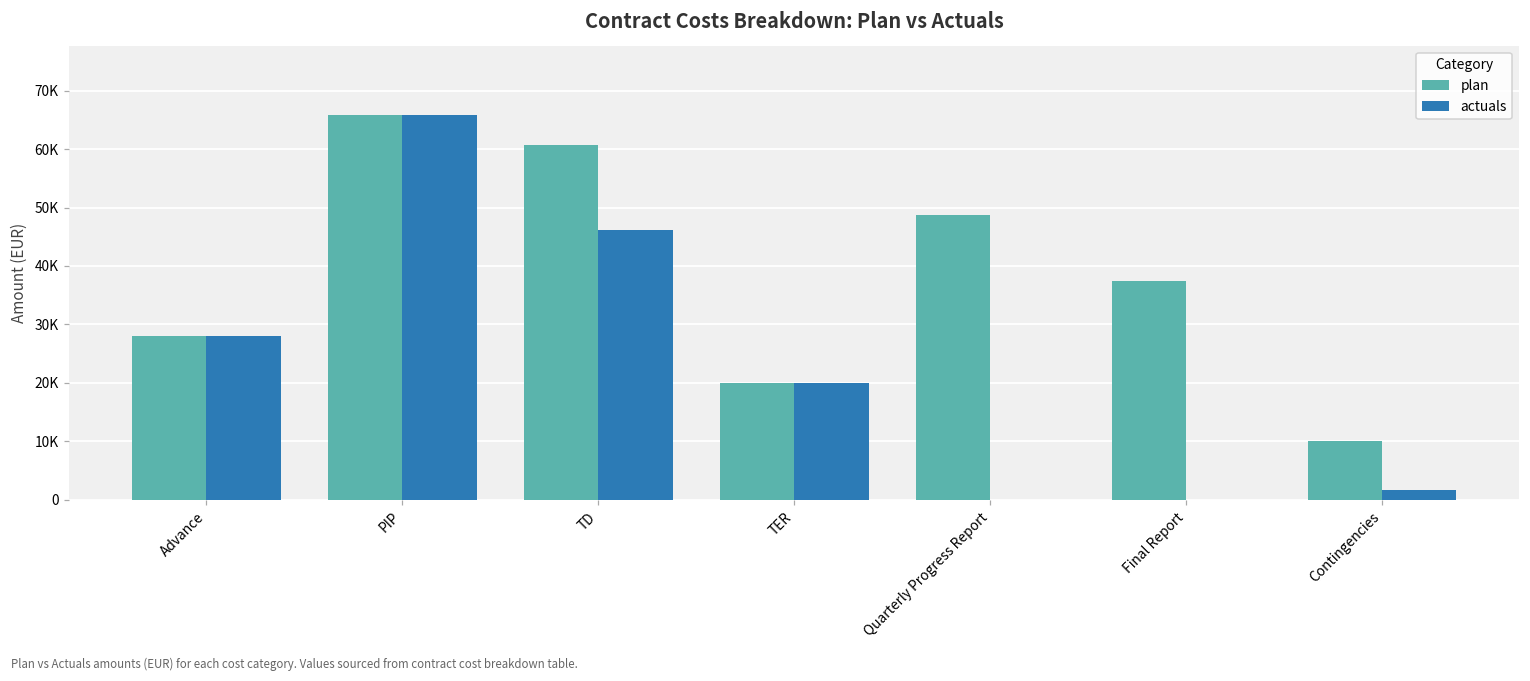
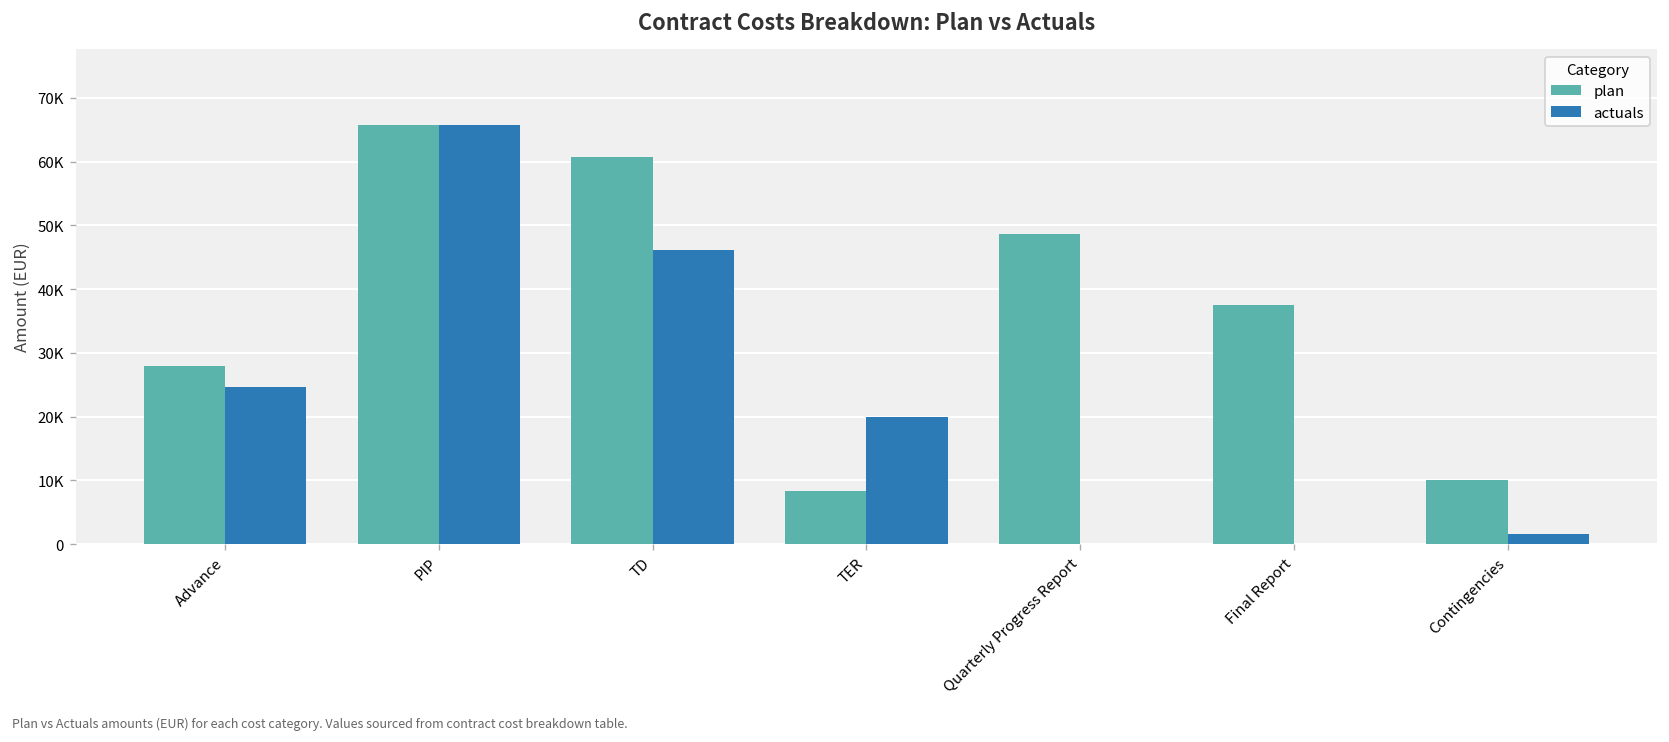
actuals, Advance: 28000 -> 25000
plan, TER: 20000 -> 8000
